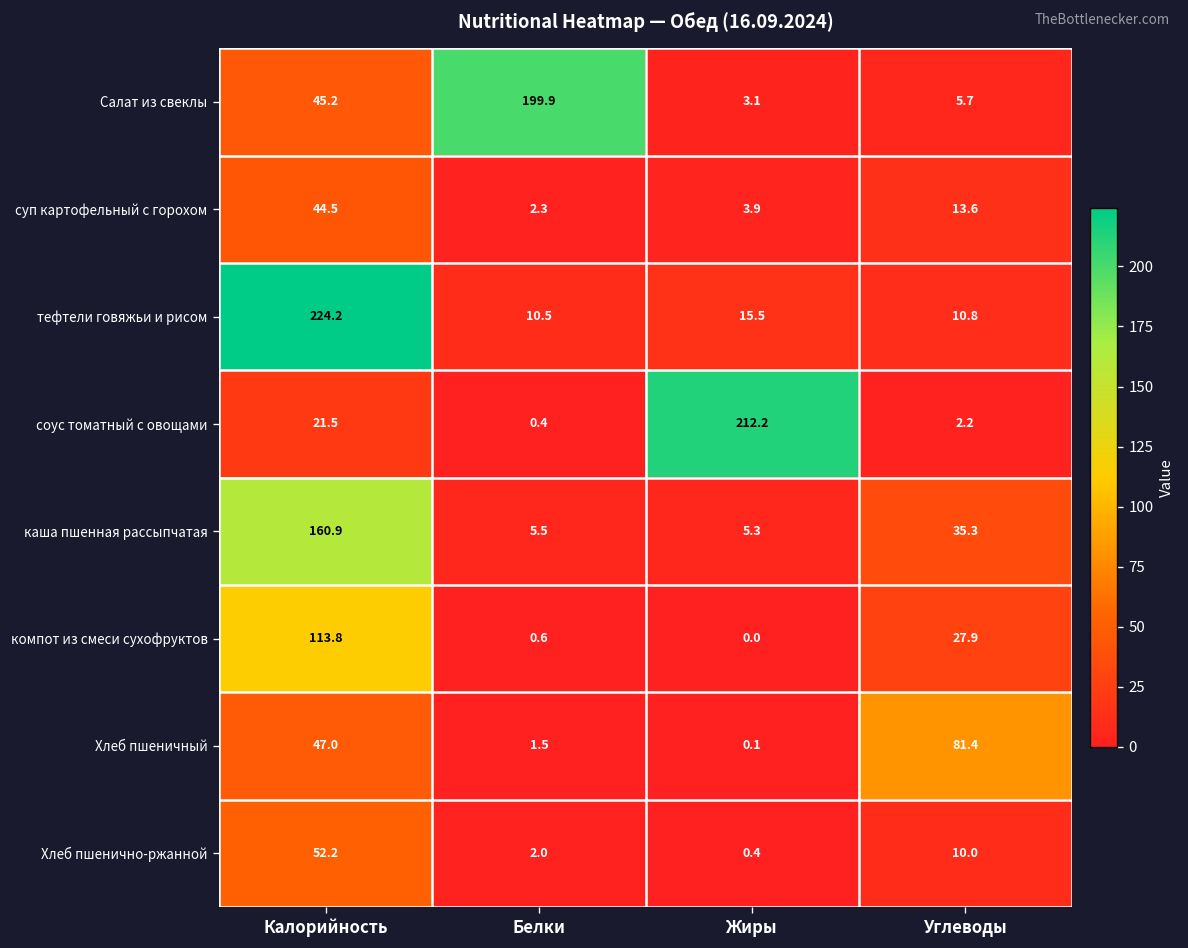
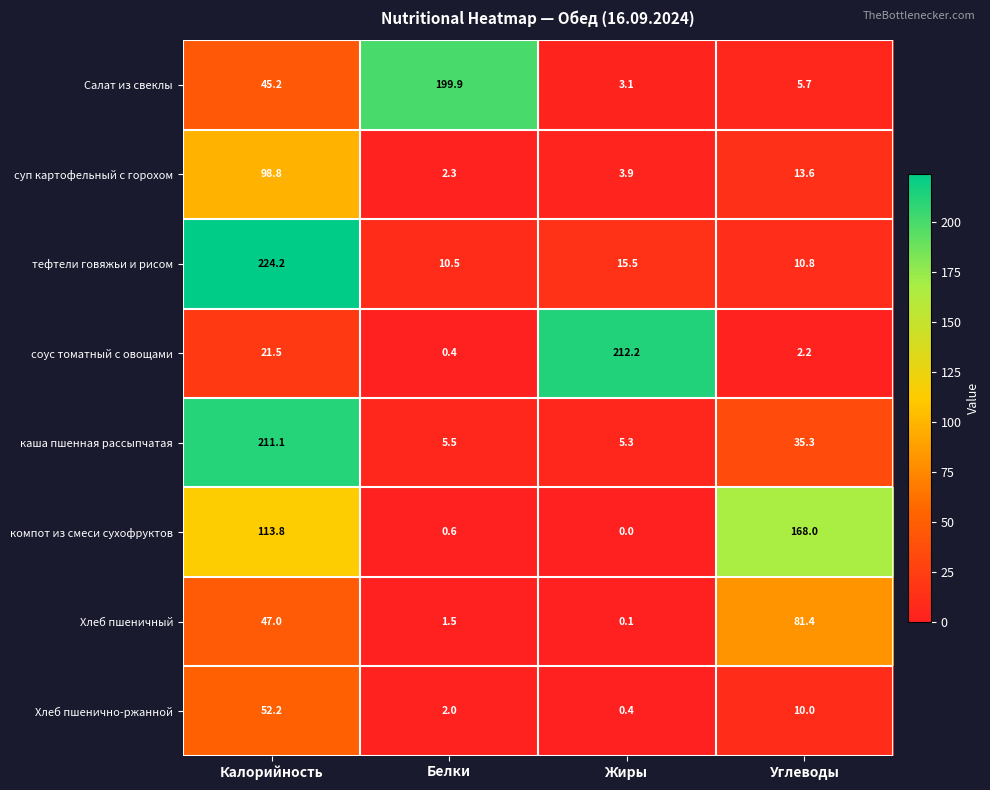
суп картофельный с горохом, Калорийность: 44.5 -> 98.8
каша пшенная рассыпчатая, Калорийность: 160.9 -> 211.1
компот из смеси сухофруктов, Углеводы: 27.9 -> 168.0
